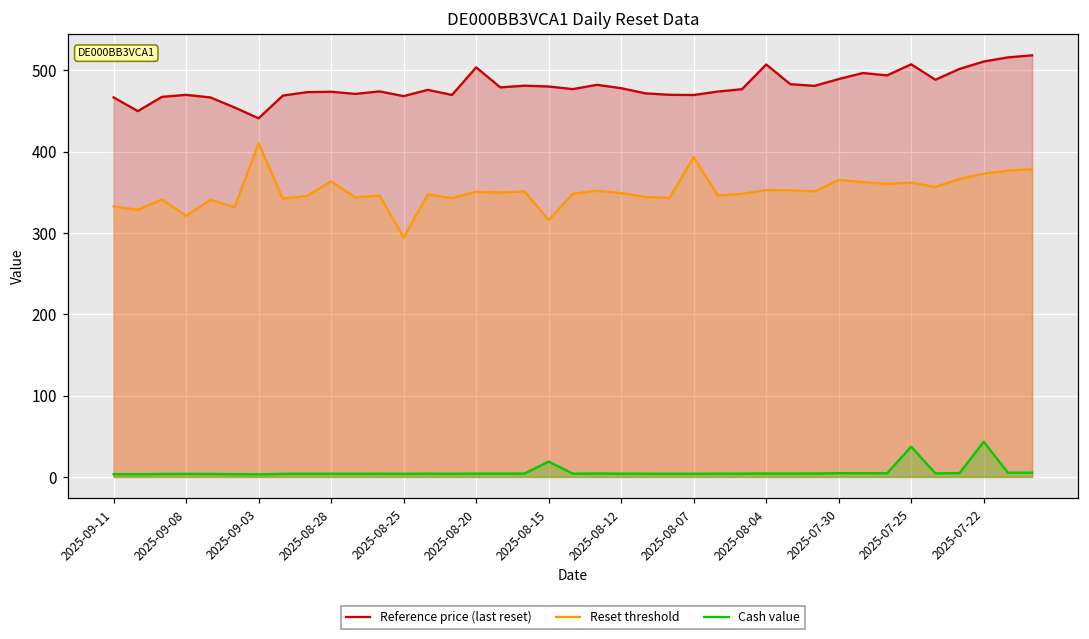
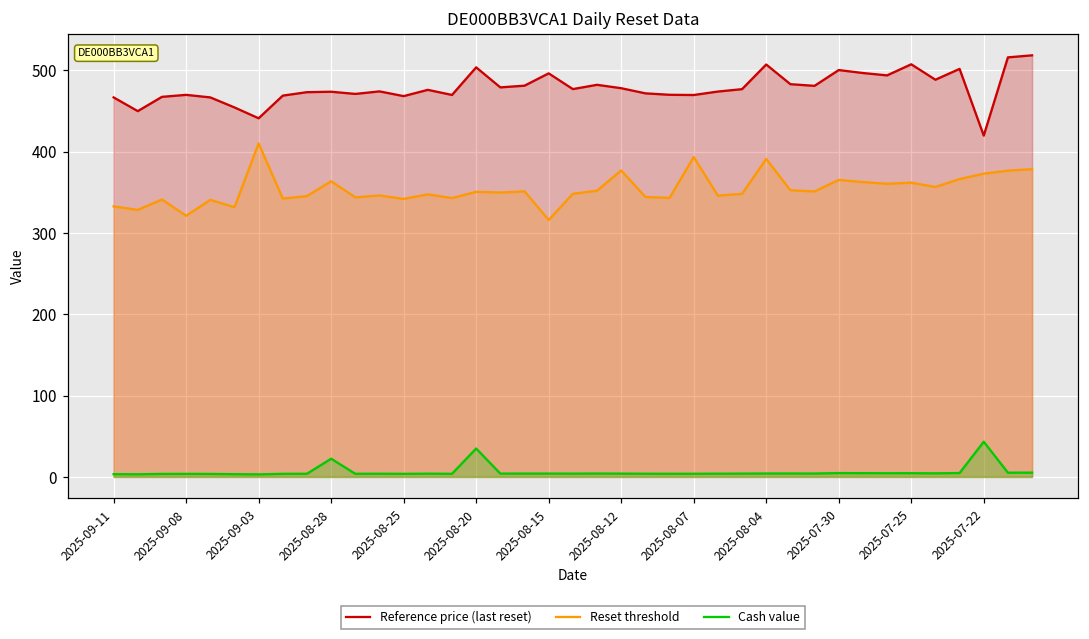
Cash value, 2025-08-28: 0 -> 20
Reset threshold, 2025-08-25: 290 -> 340
Cash value, 2025-08-20: 0 -> 30
Reference price (last reset), 2025-08-15: 480 -> 500
Cash value, 2025-08-15: 20 -> 0
Reset threshold, 2025-08-12: 350 -> 380
Reset threshold, 2025-08-04: 350 -> 390
Reference price (last reset), 2025-07-30: 490 -> 500
Cash value, 2025-07-25: 40 -> 0
Reference price (last reset), 2025-07-22: 510 -> 420
